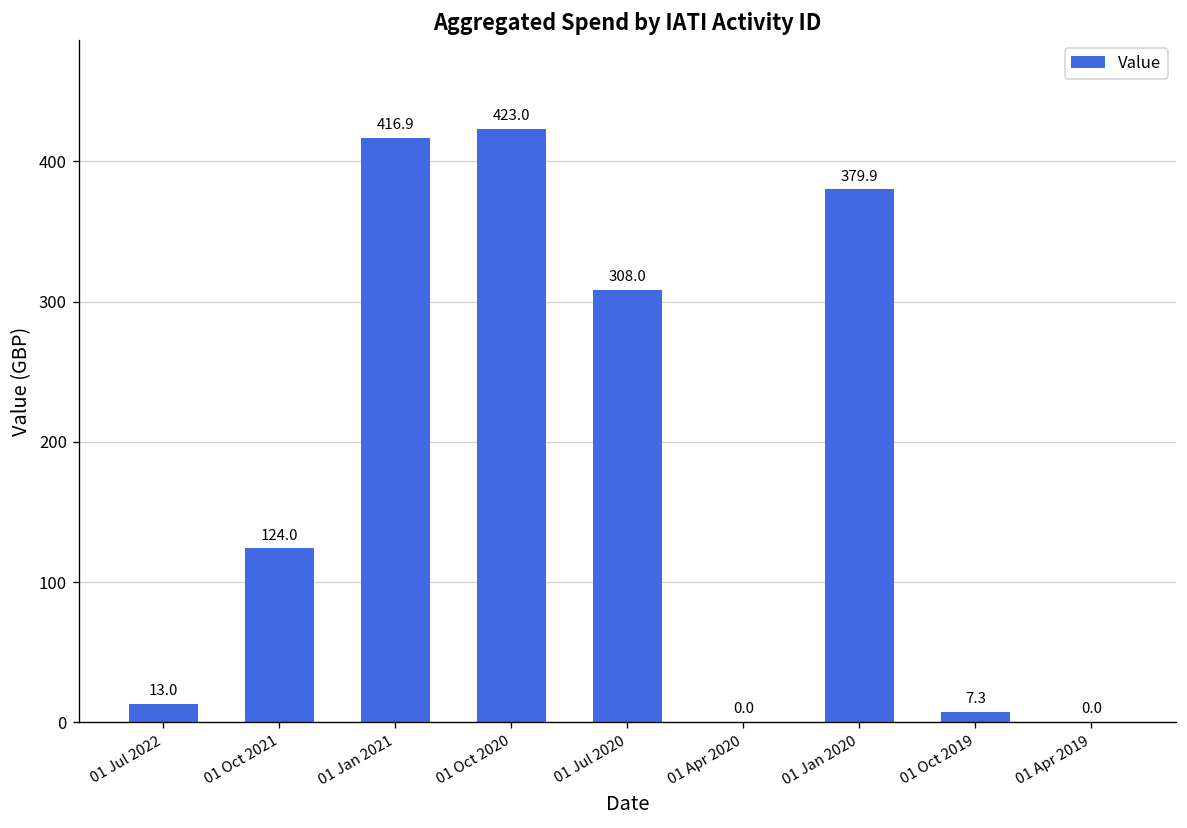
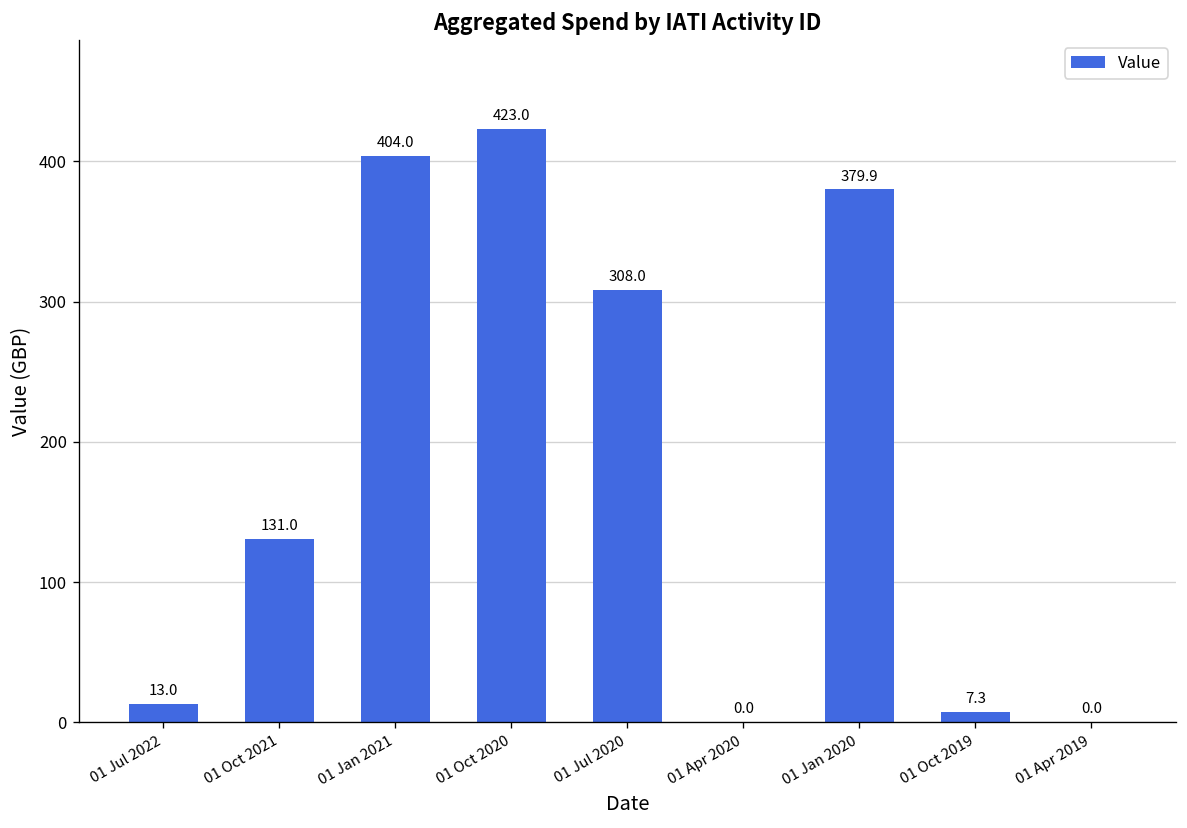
01 Oct 2021: 124.0 -> 131.0
01 Jan 2021: 416.9 -> 404.0
